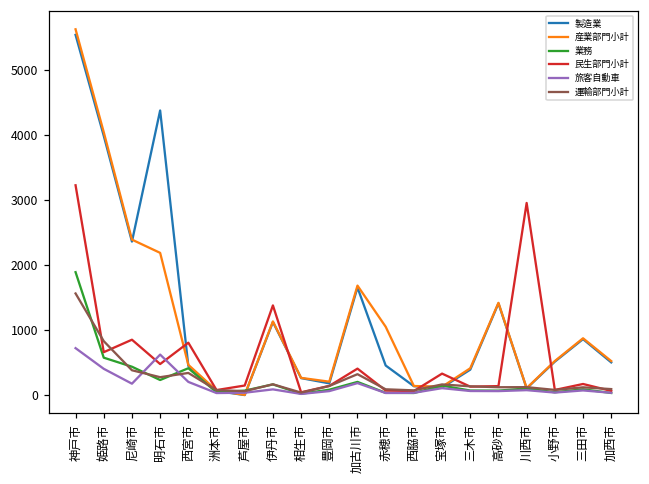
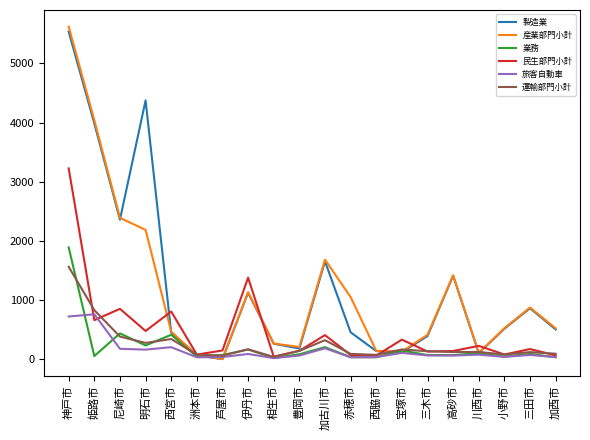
業務, 姫路市: 600 -> 100
旅客自動車, 姫路市: 400 -> 800
旅客自動車, 明石市: 600 -> 200
民生部門小計, 川西市: 3000 -> 200
